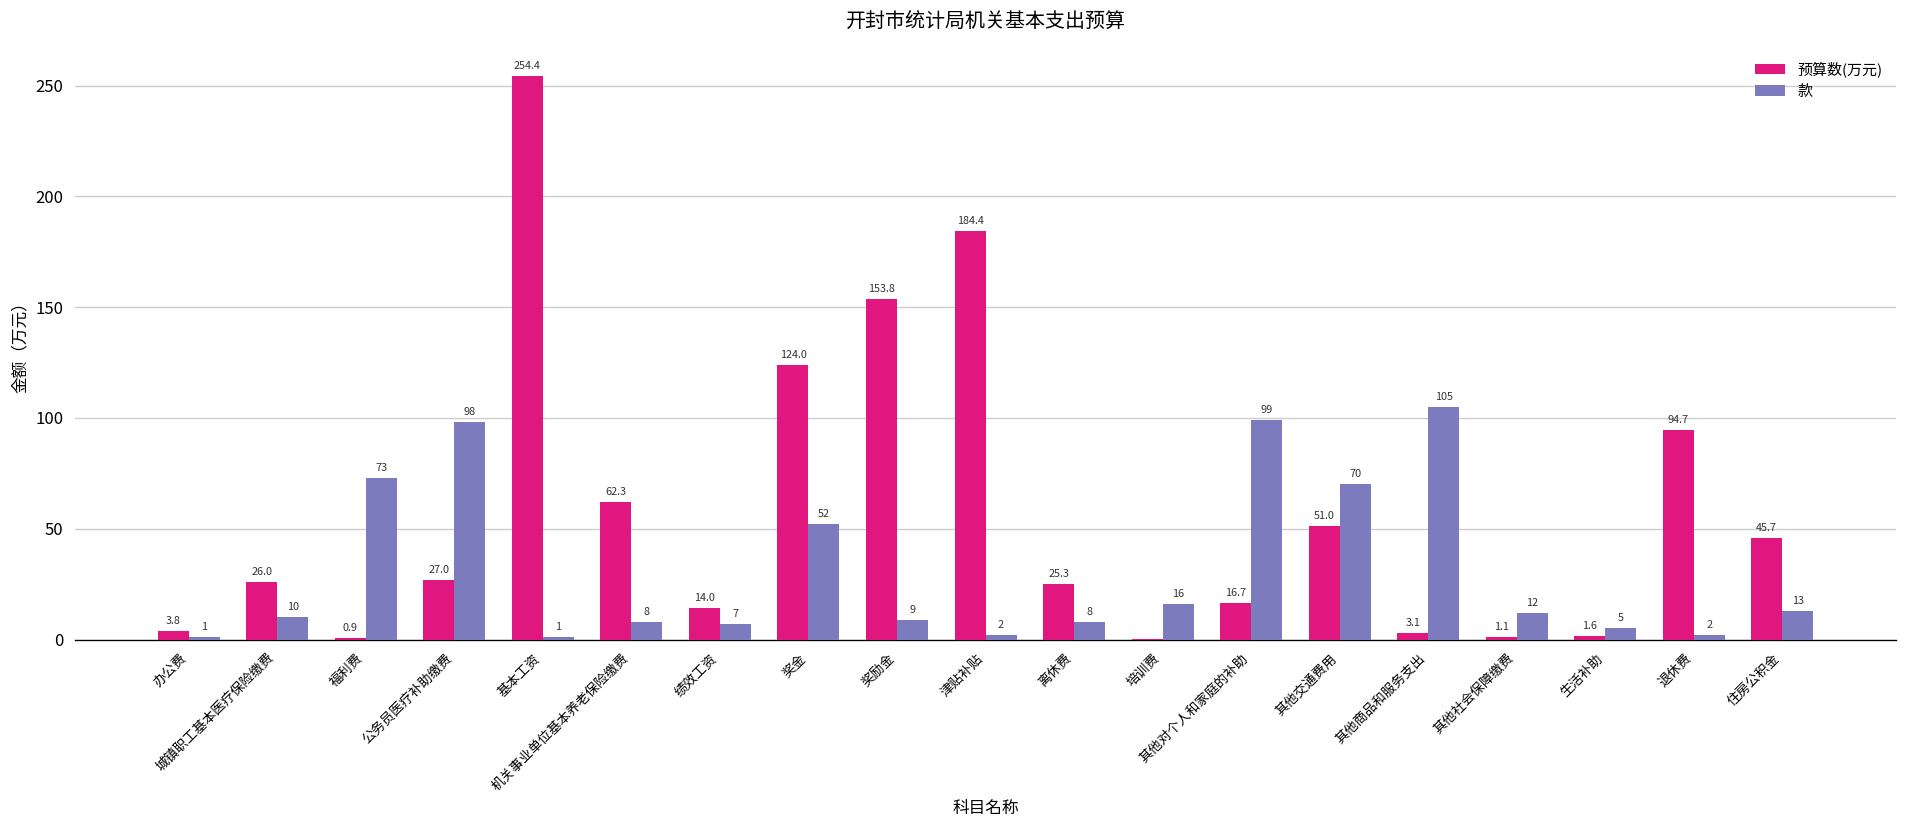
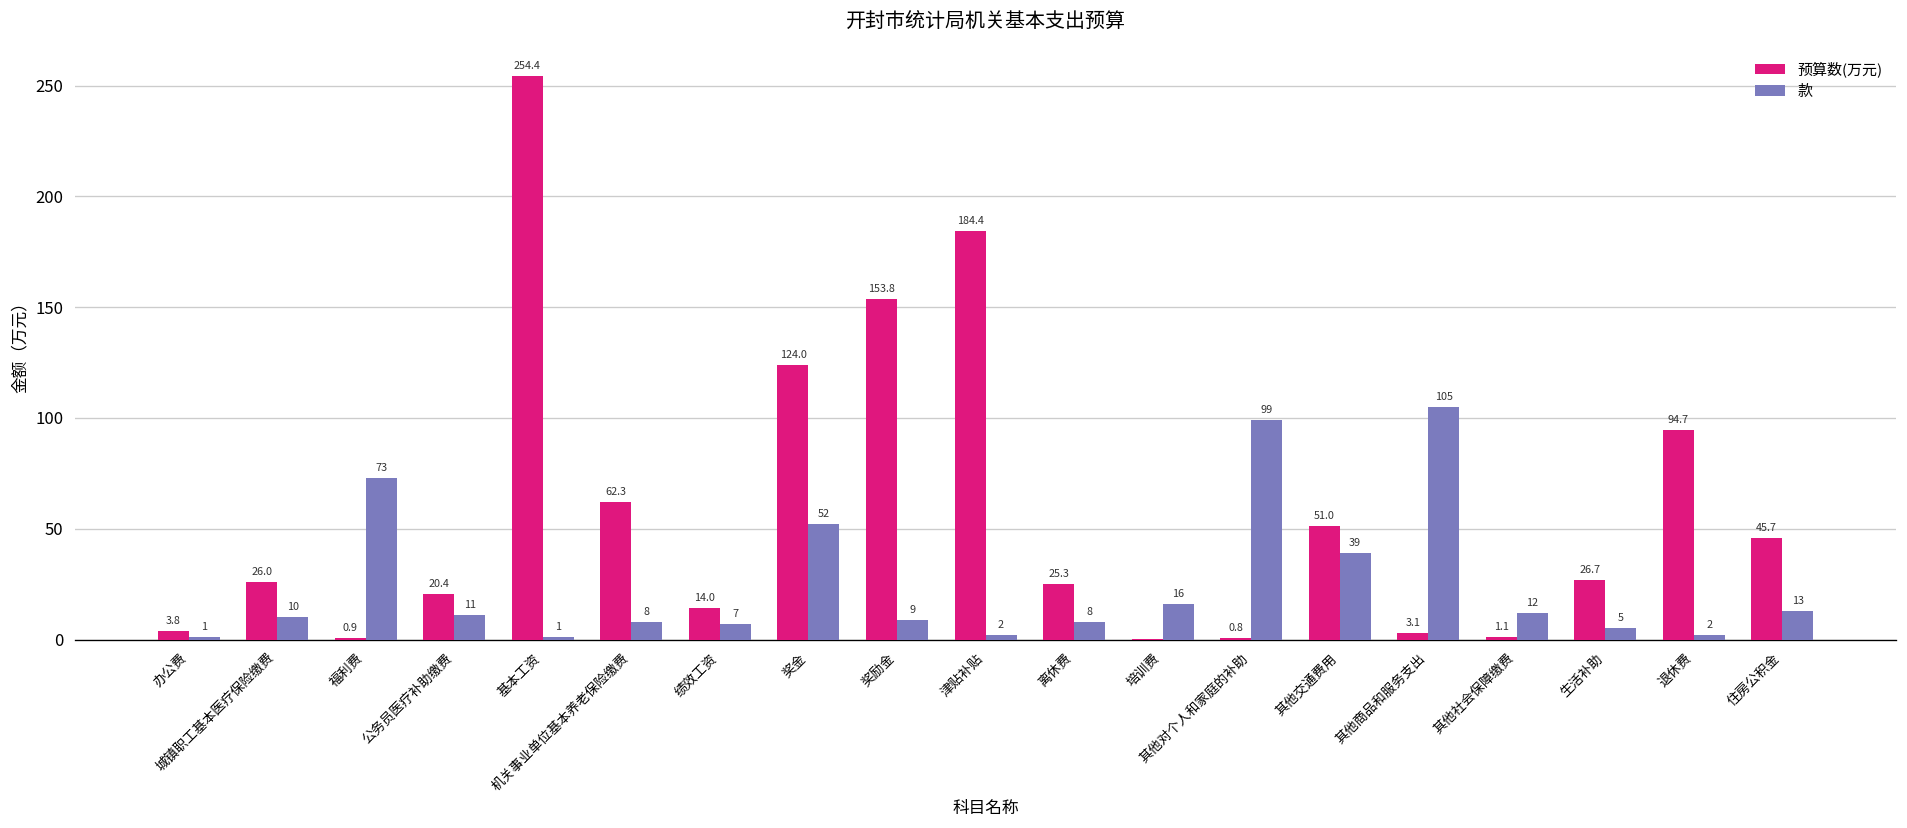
预算数(万元), 公务员医疗补助缴费: 27.0 -> 20.4
款, 公务员医疗补助缴费: 98 -> 11
预算数(万元), 其他对个人和家庭的补助: 16.7 -> 0.8
款, 其他交通费用: 70 -> 39
预算数(万元), 生活补助: 1.6 -> 26.7
